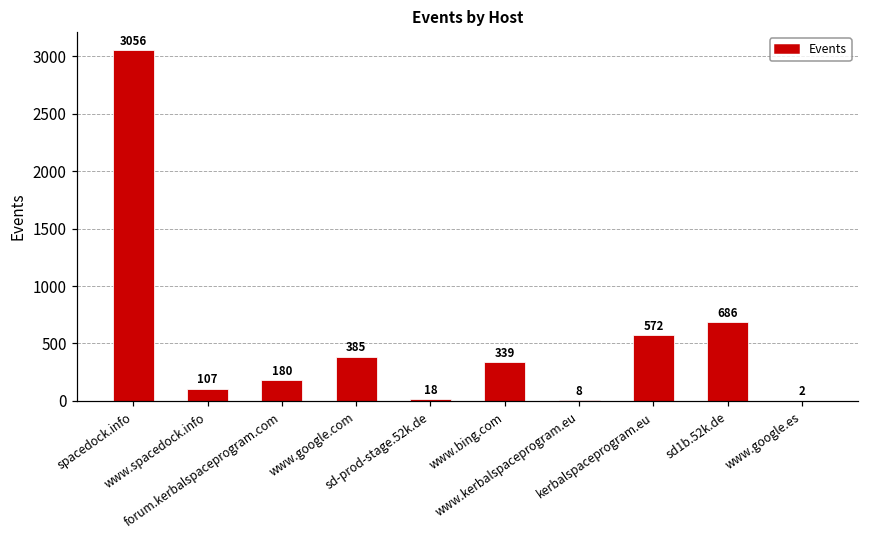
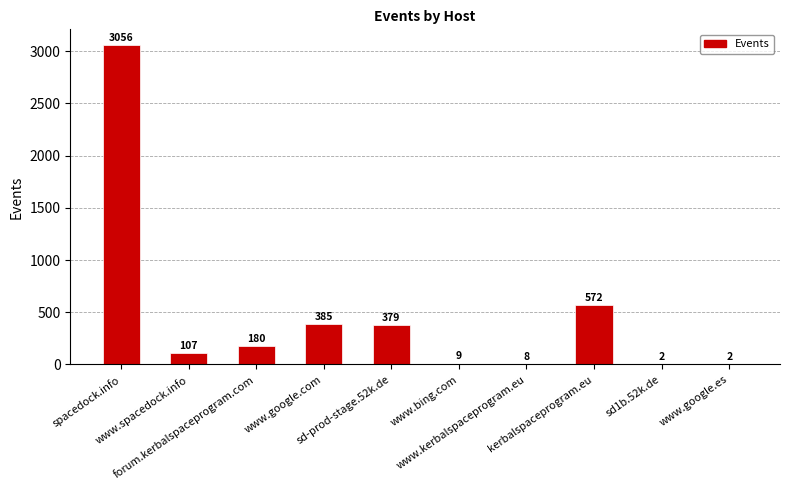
sd-prod-stage.52k.de: 18 -> 379
www.bing.com: 339 -> 9
sd1b.52k.de: 686 -> 2
